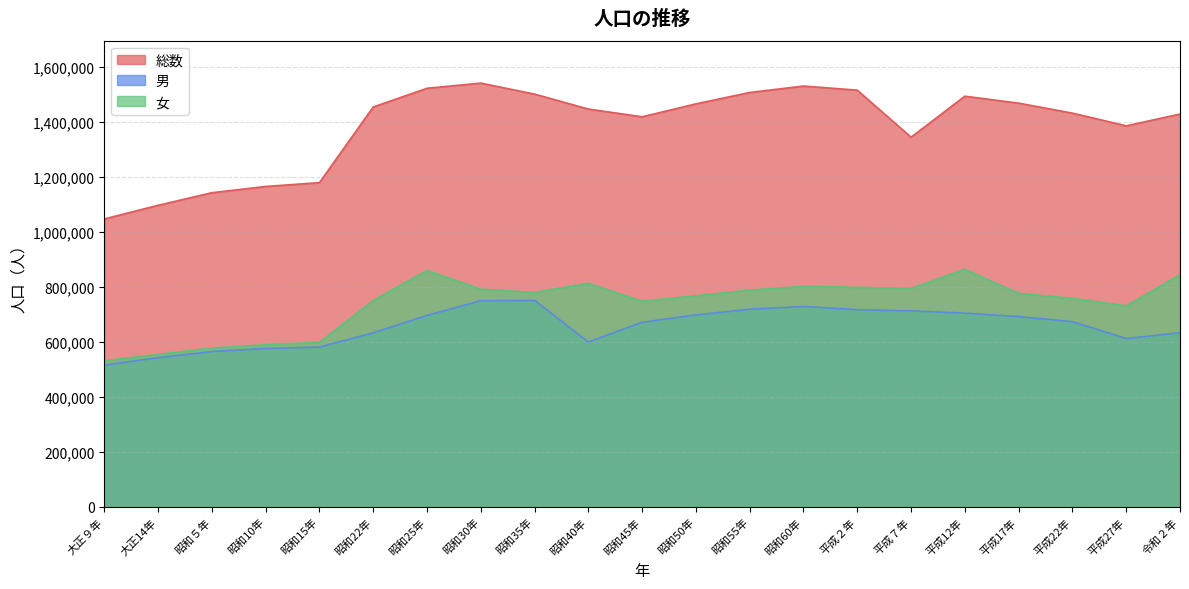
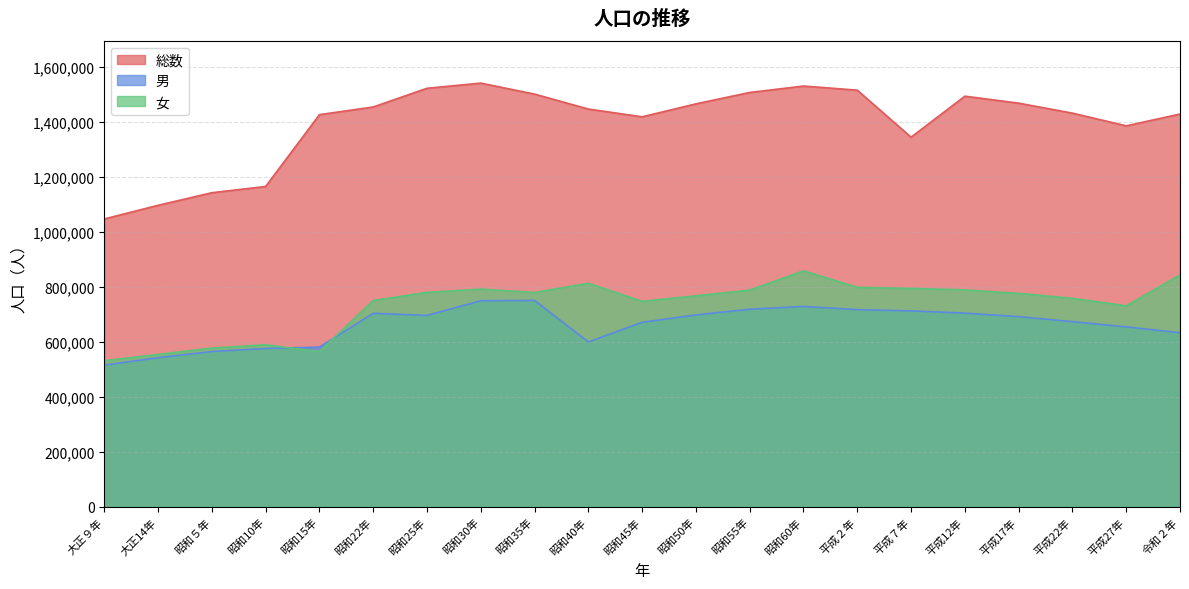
総数, 昭和15年: 1,180,000 -> 1,430,000
女, 昭和15年: 600,000 -> 560,000
男, 昭和22年: 630,000 -> 700,000
女, 昭和25年: 860,000 -> 780,000
女, 昭和60年: 800,000 -> 860,000
女, 平成12年: 860,000 -> 790,000
男, 平成27年: 610,000 -> 650,000
